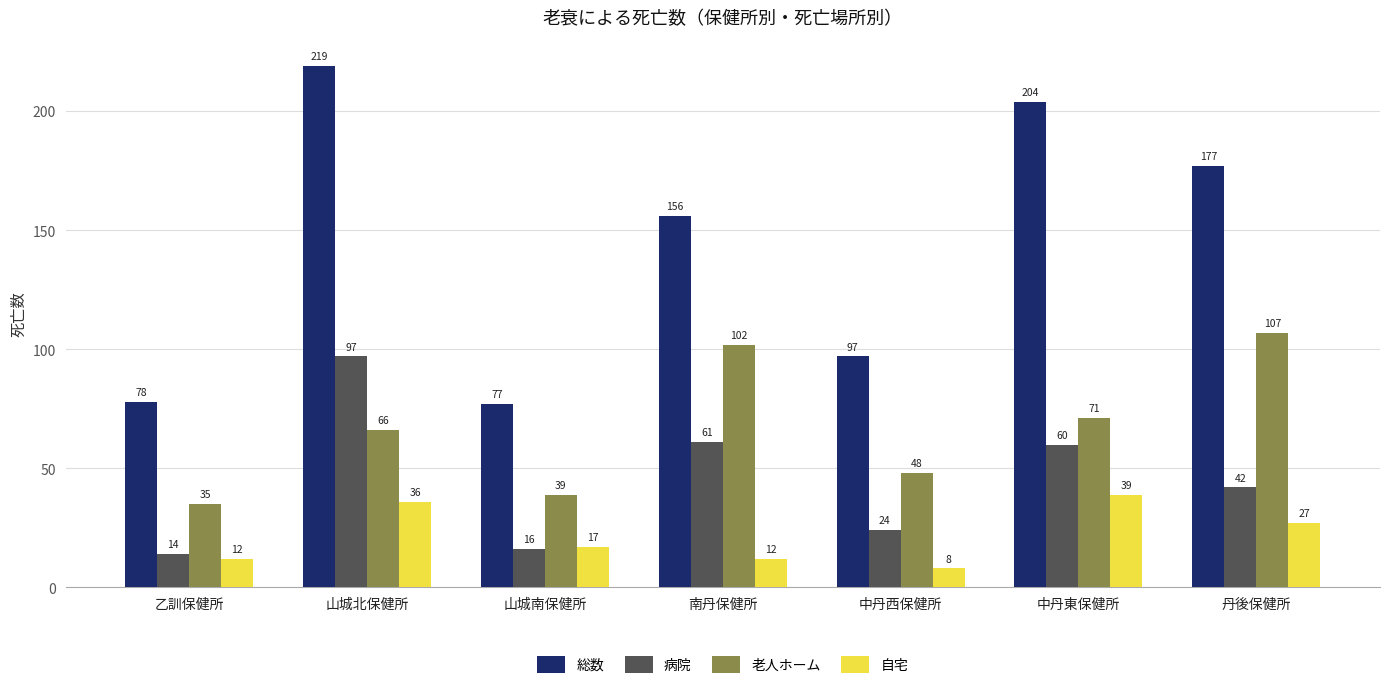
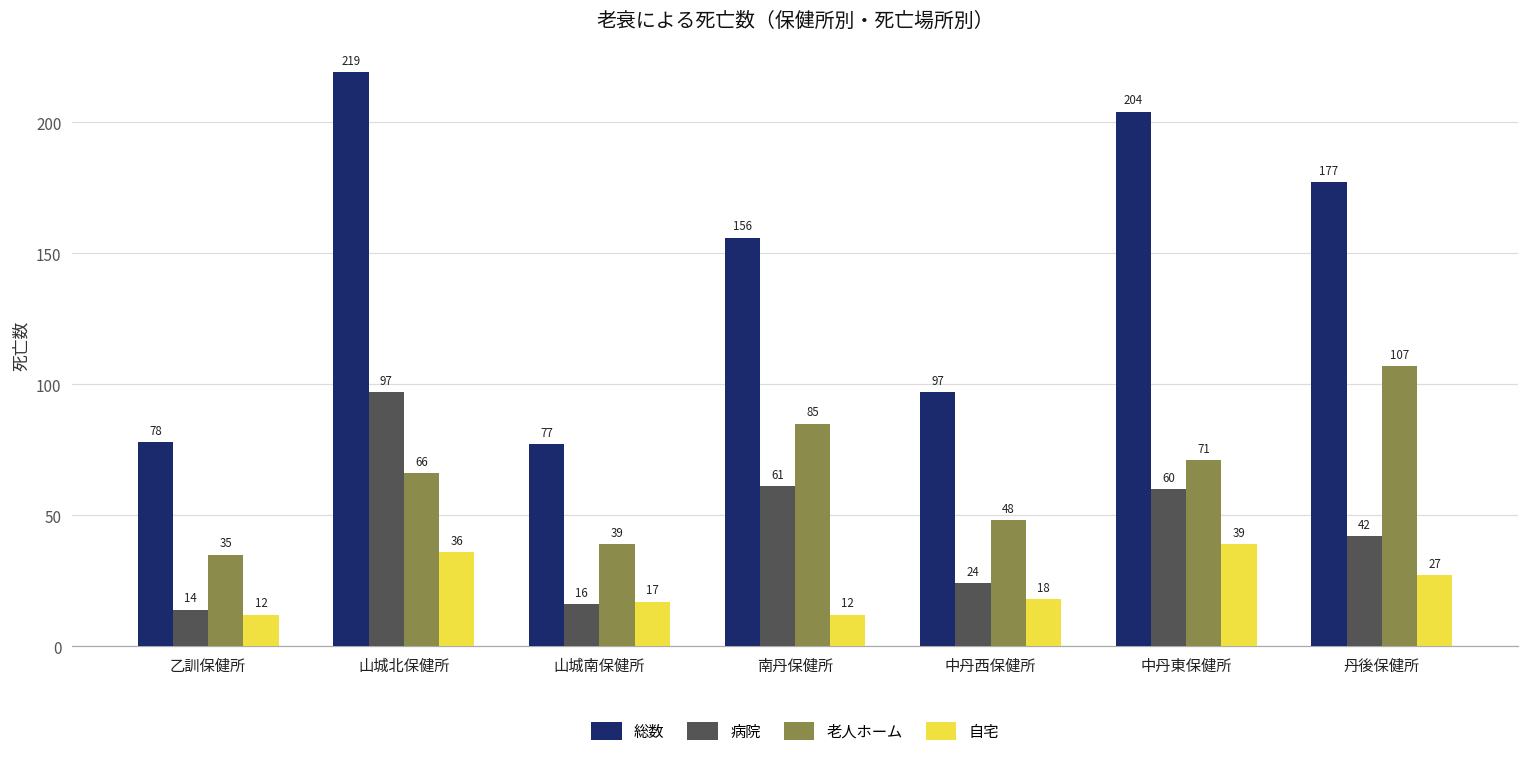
老人ホーム, 南丹保健所: 102 -> 85
自宅, 中丹西保健所: 8 -> 18
